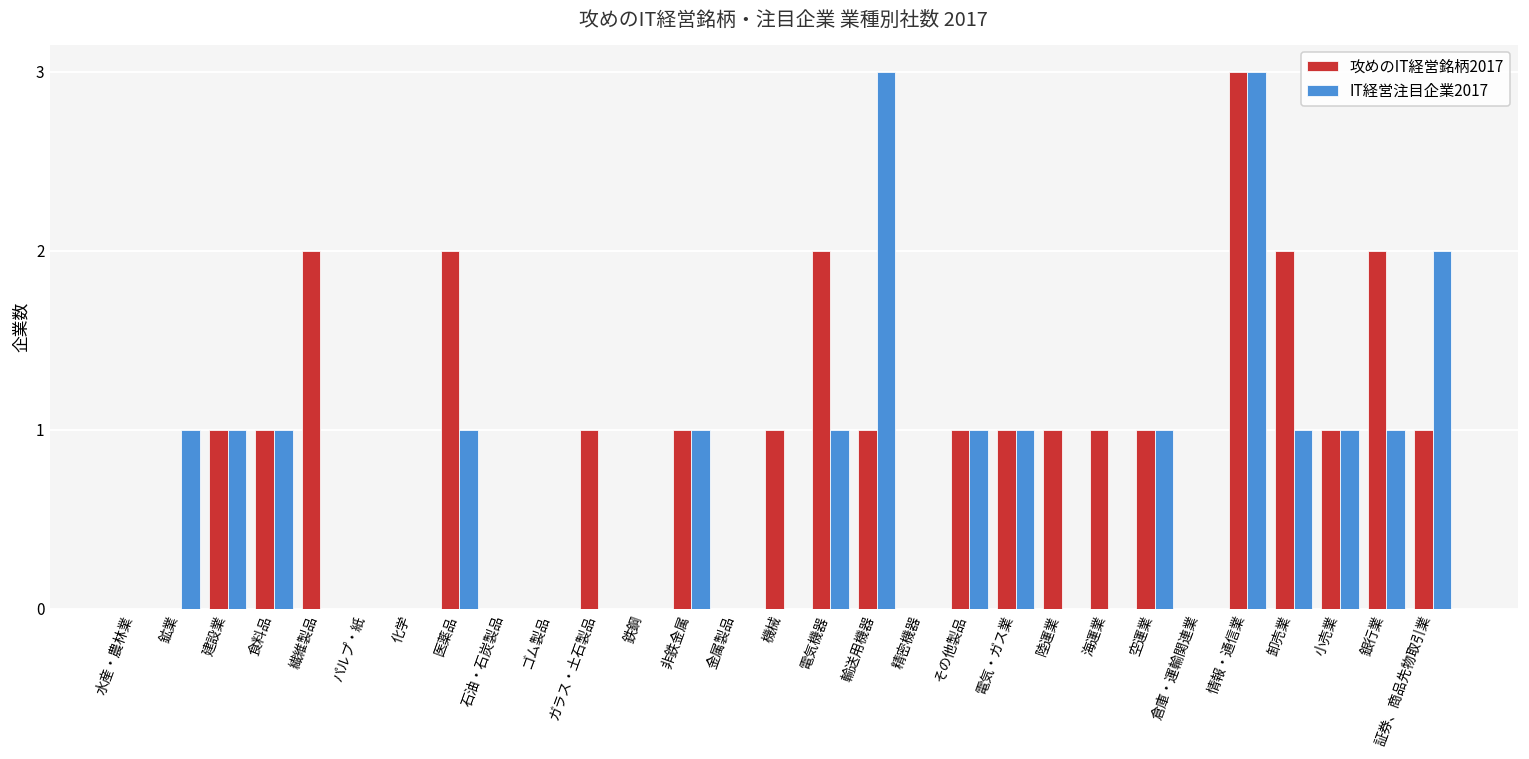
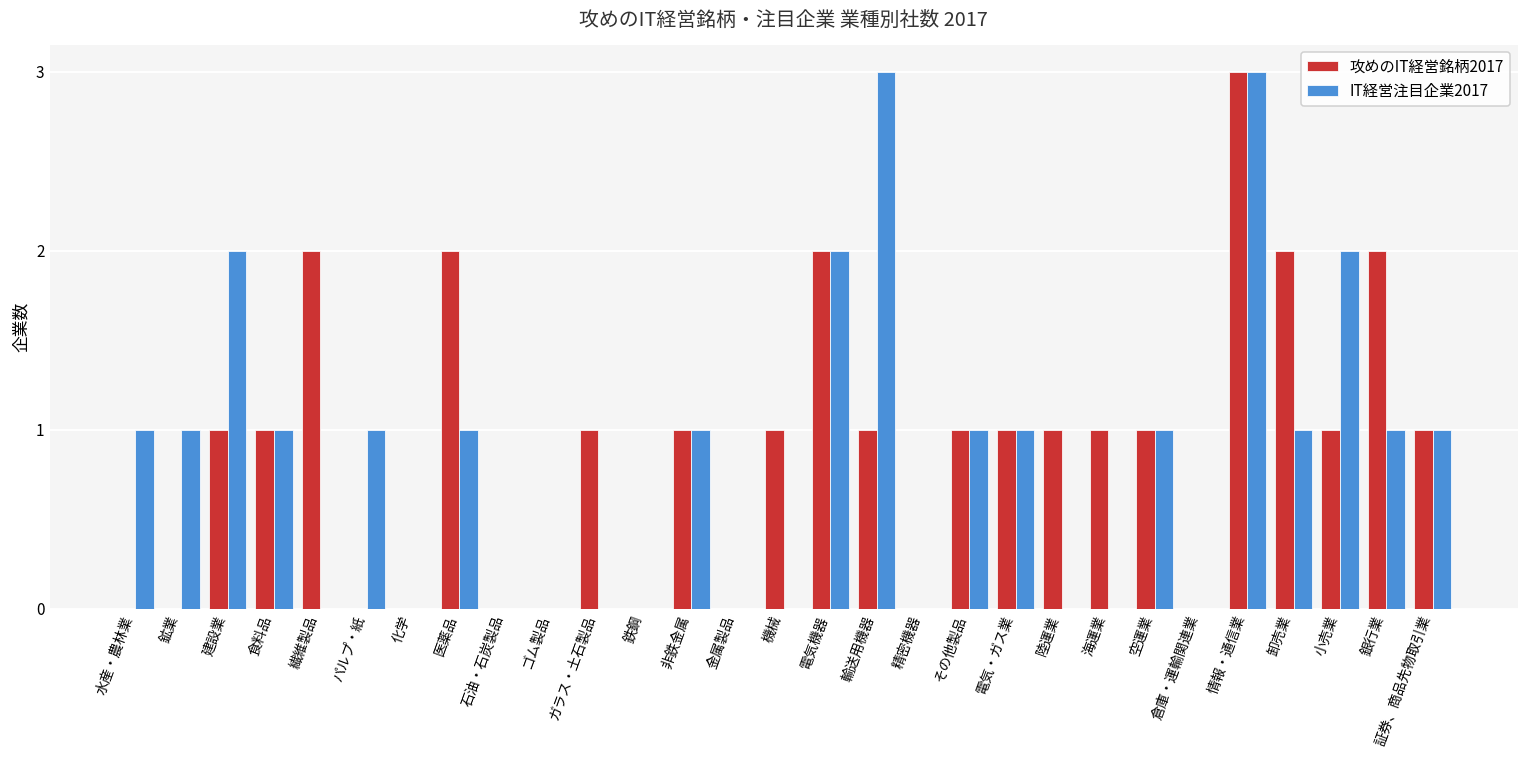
IT経営注目企業2017, 水産・農林業: 0 -> 1
IT経営注目企業2017, 建設業: 1 -> 2
IT経営注目企業2017, パルプ・紙: 0 -> 1
IT経営注目企業2017, 電気機器: 1 -> 2
IT経営注目企業2017, 小売業: 1 -> 2
IT経営注目企業2017, 証券、商品先物取引業: 2 -> 1
